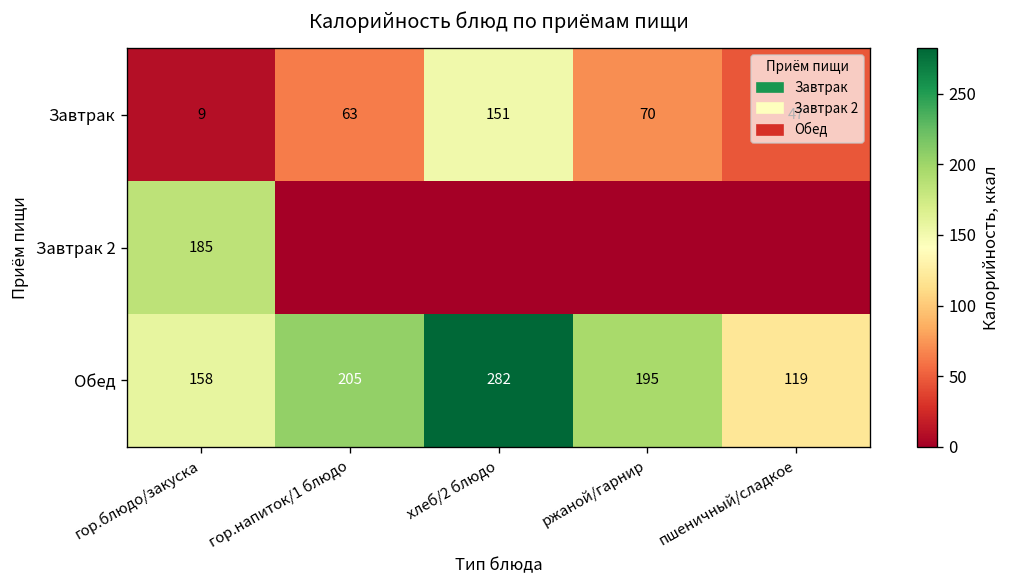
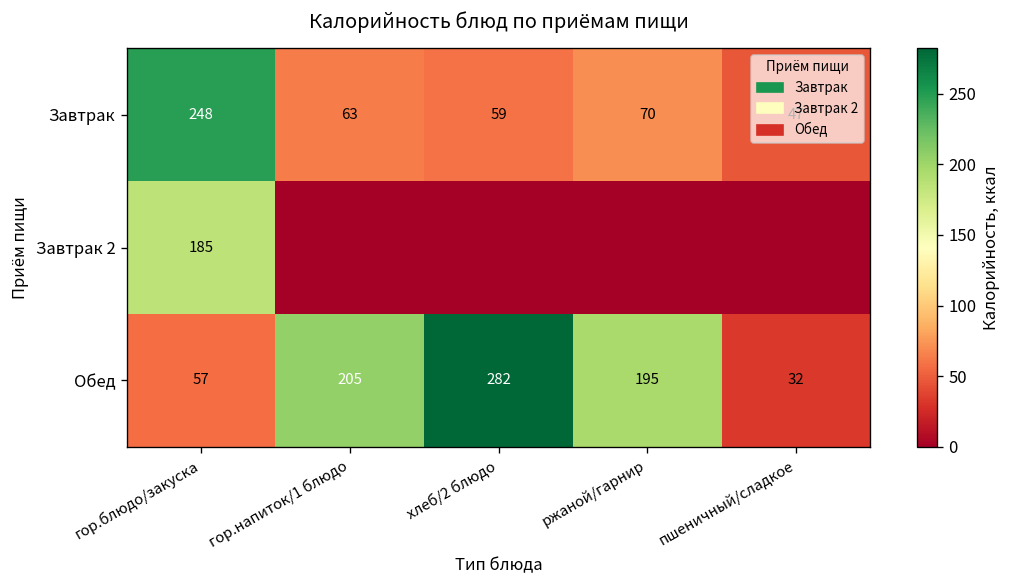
Завтрак, гор.блюдо/закуска: 9 -> 248
Завтрак, хлеб/2 блюдо: 151 -> 59
Обед, гор.блюдо/закуска: 158 -> 57
Обед, пшеничный/сладкое: 119 -> 32
